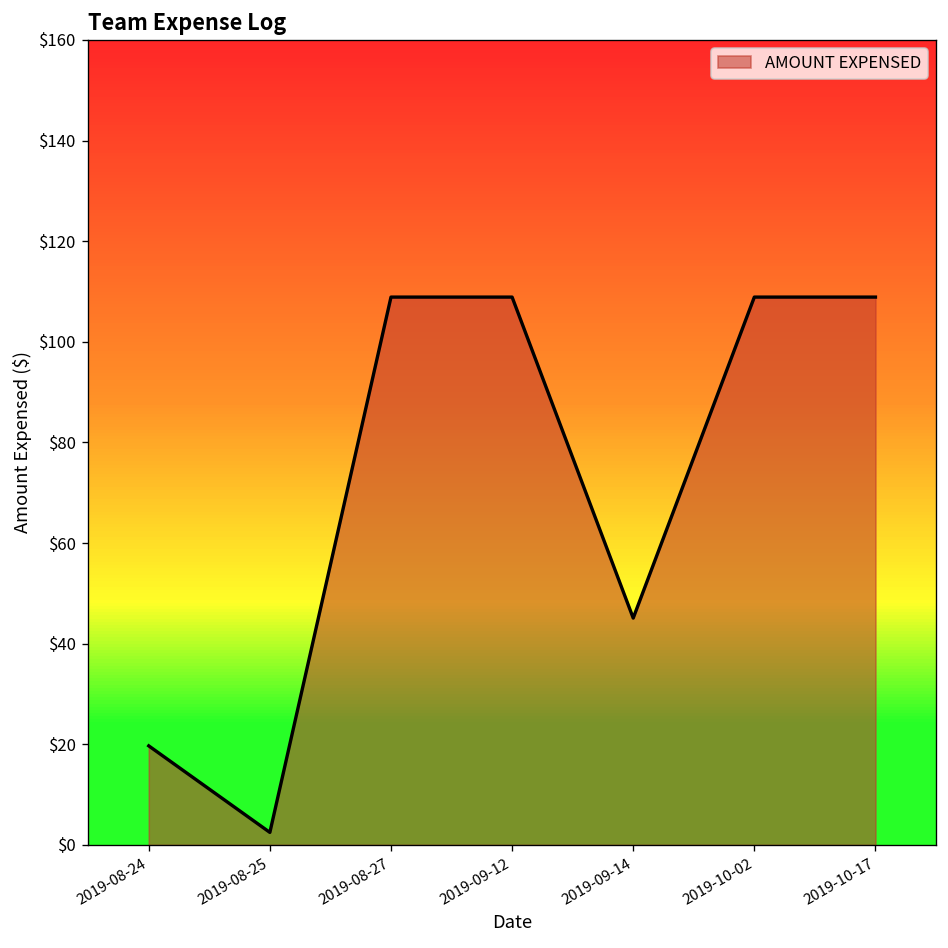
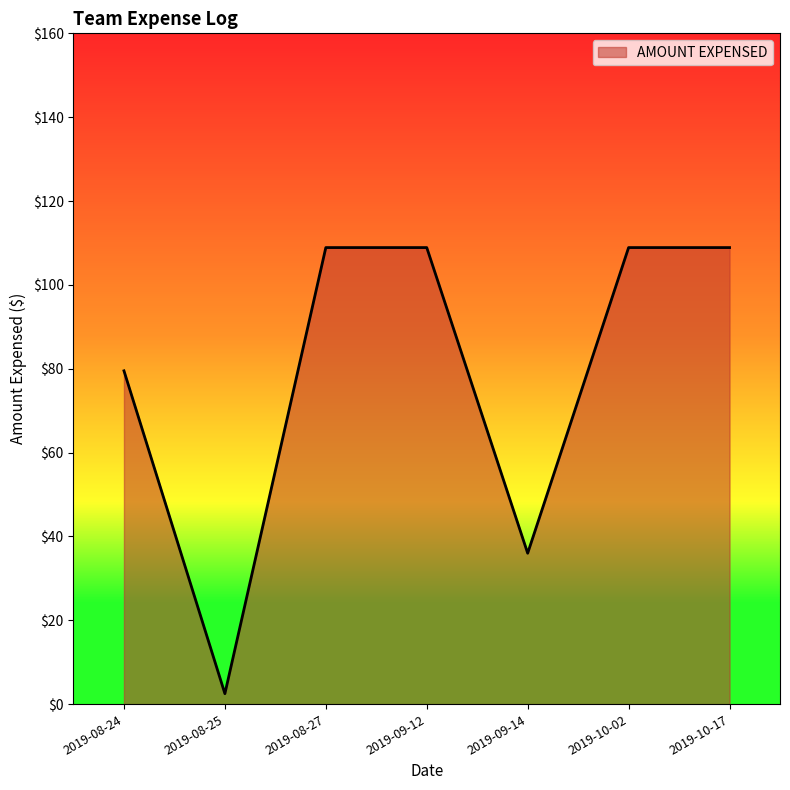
2019-08-24: $20 -> $80
2019-09-14: $45 -> $36
